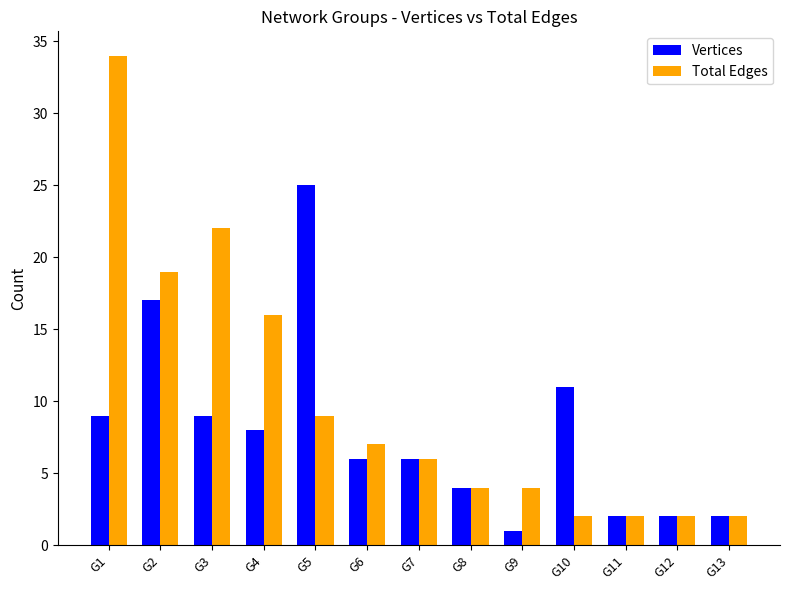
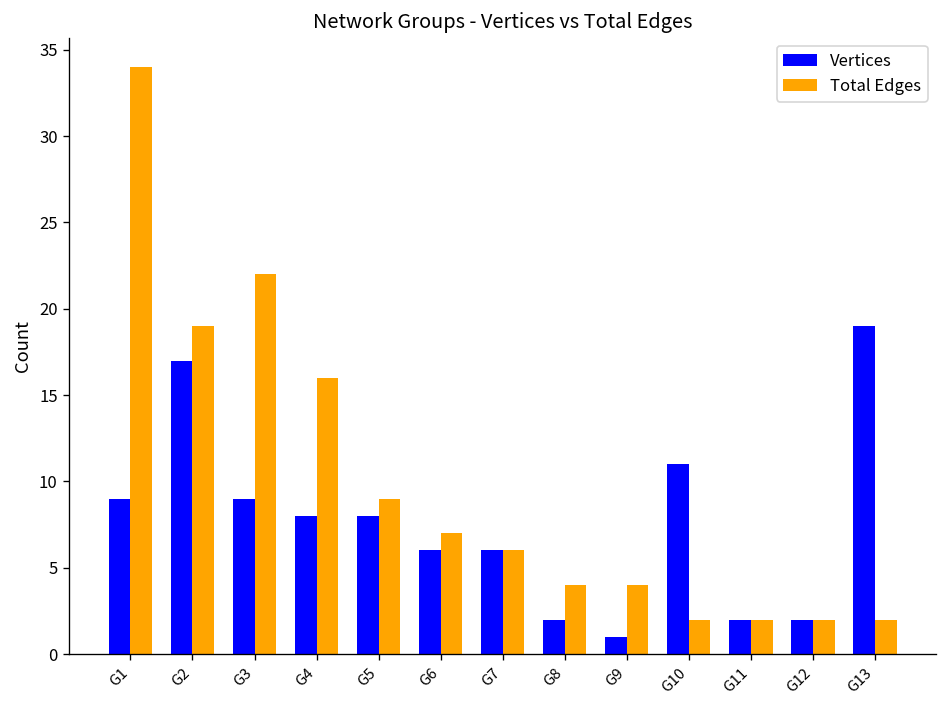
Vertices, G5: 25 -> 8
Vertices, G8: 4 -> 2
Vertices, G13: 2 -> 19
